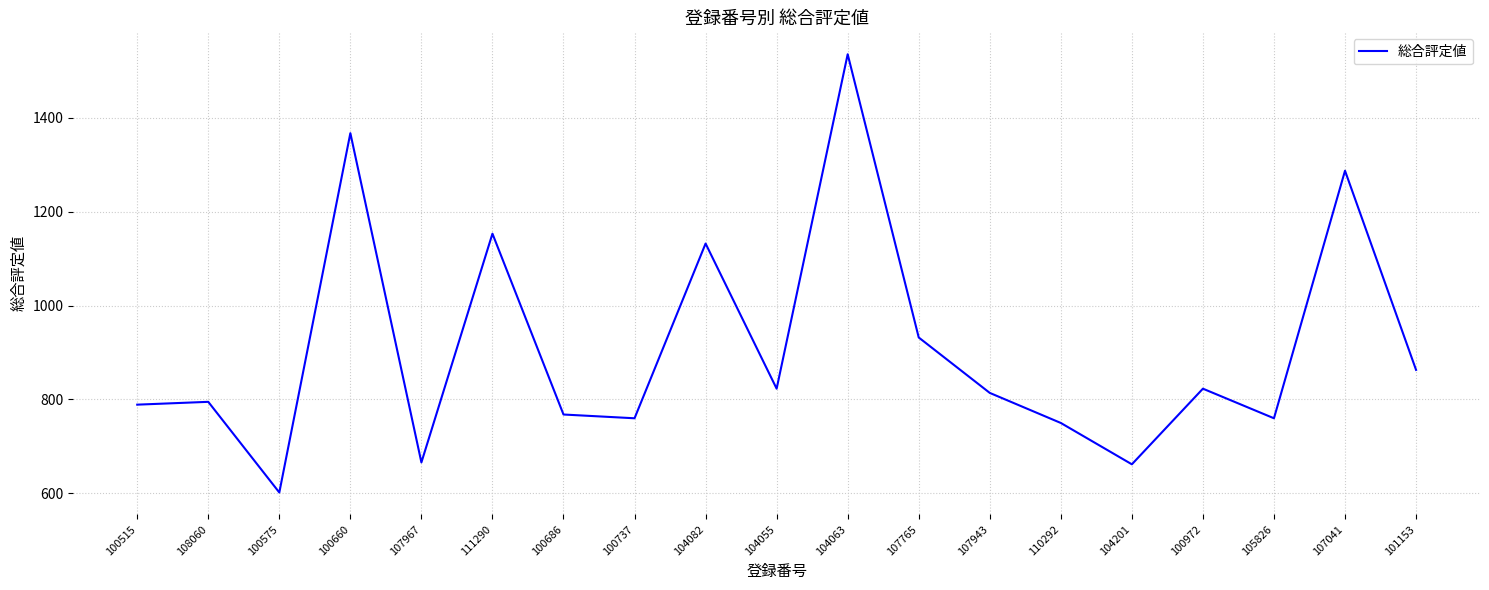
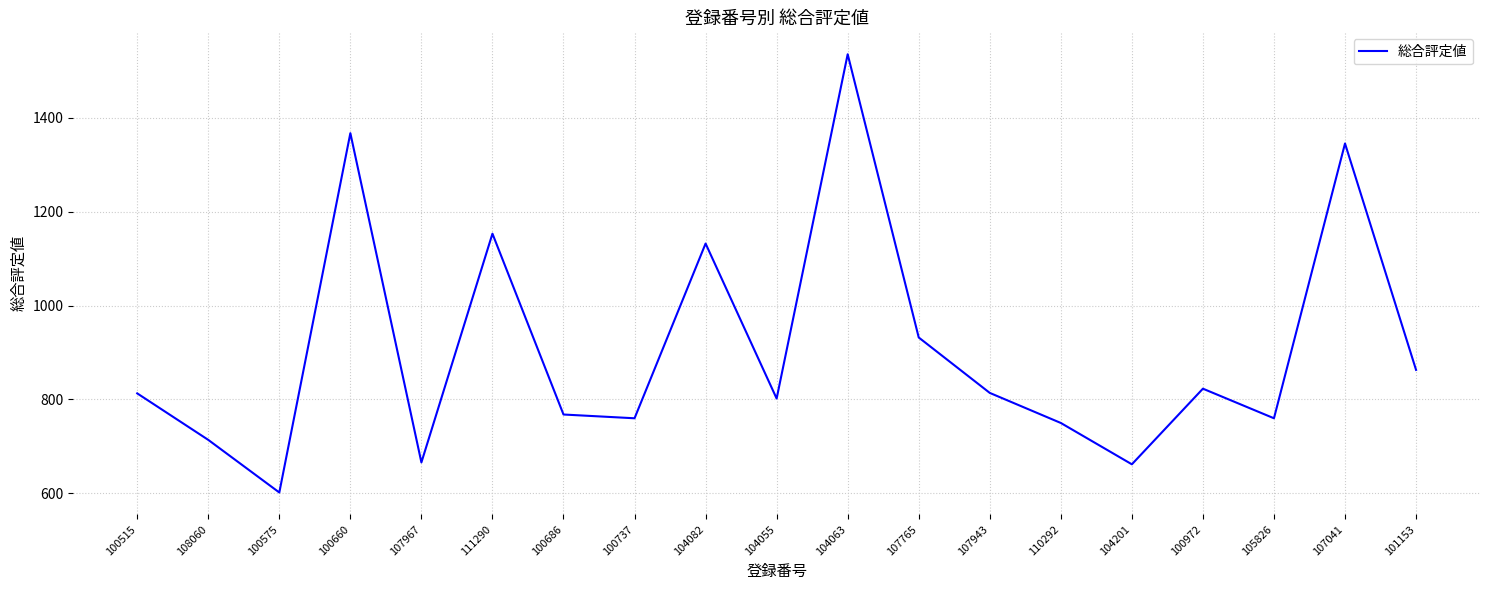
100515: 790 -> 810
108060: 800 -> 710
104055: 820 -> 800
107041: 1290 -> 1350
